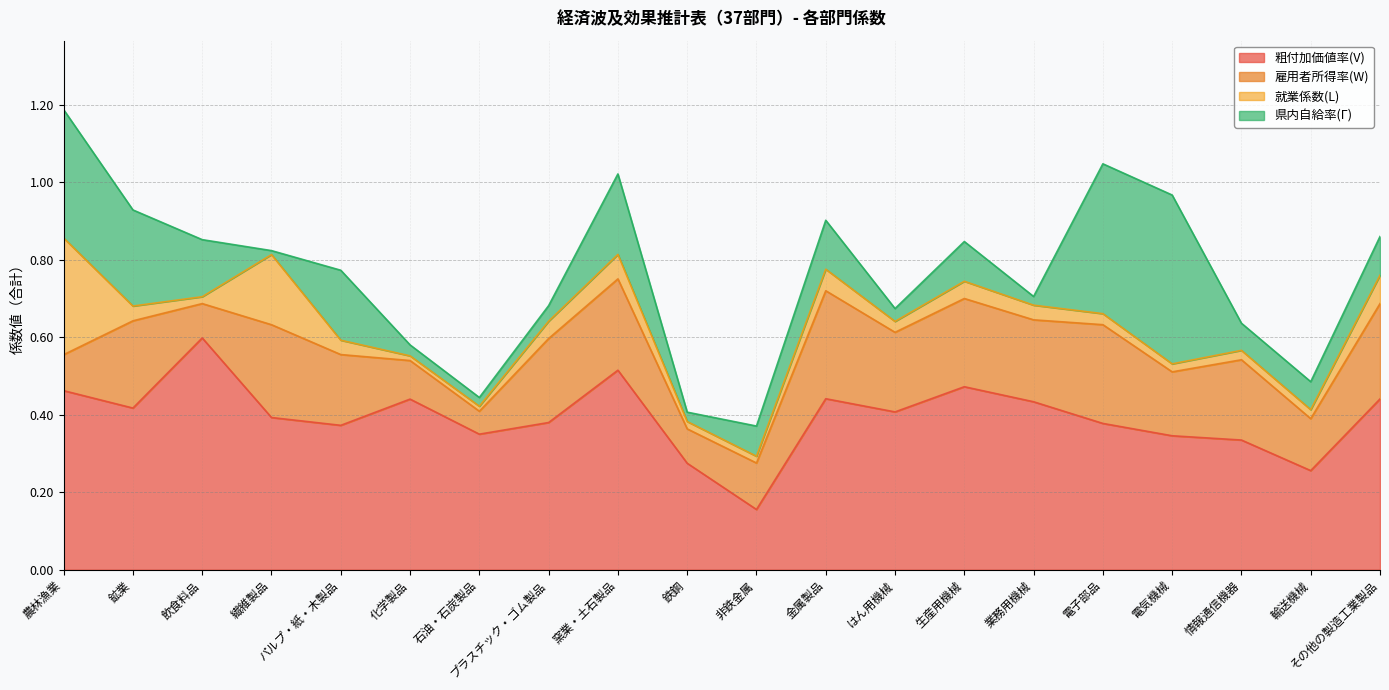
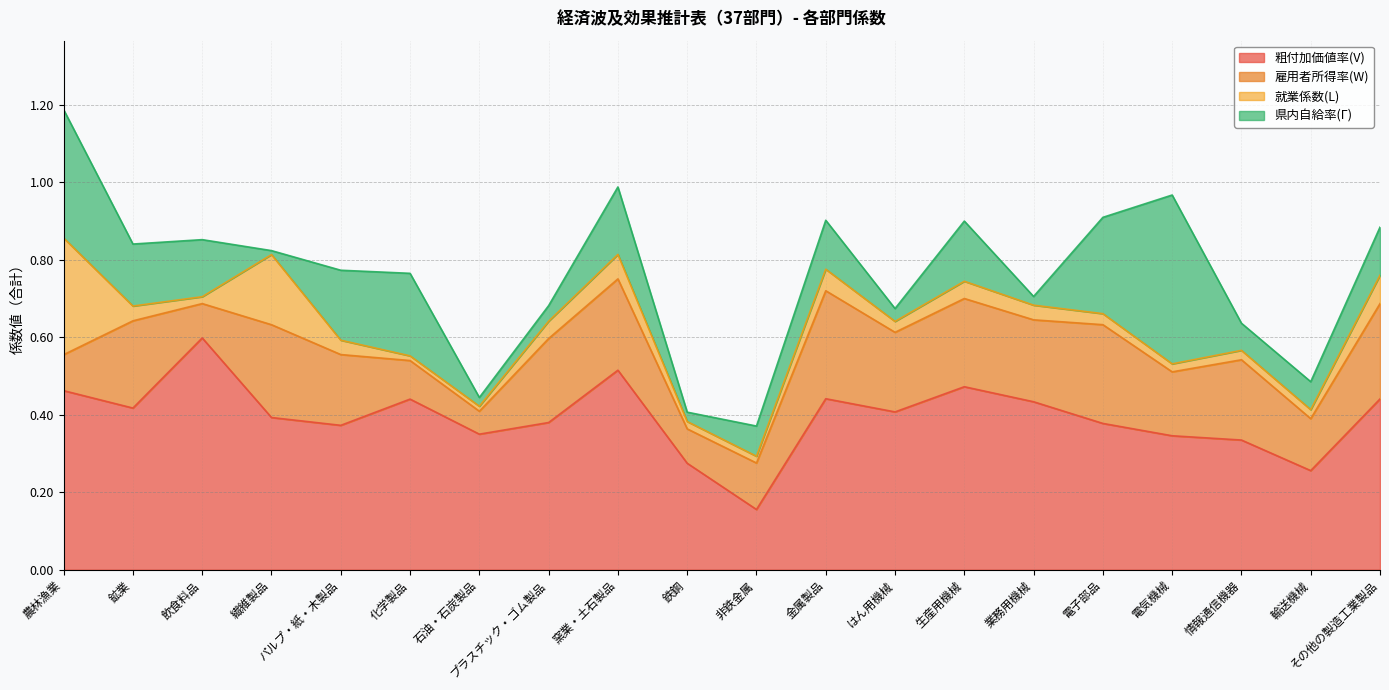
県内自給率(Γ), 鉱業: 0.25 -> 0.16
県内自給率(Γ), 化学製品: 0.03 -> 0.21
県内自給率(Γ), 窯業・土石製品: 0.21 -> 0.17
県内自給率(Γ), 生産用機械: 0.10 -> 0.16
県内自給率(Γ), 電子部品: 0.39 -> 0.25
県内自給率(Γ), その他の製造工業製品: 0.10 -> 0.12
